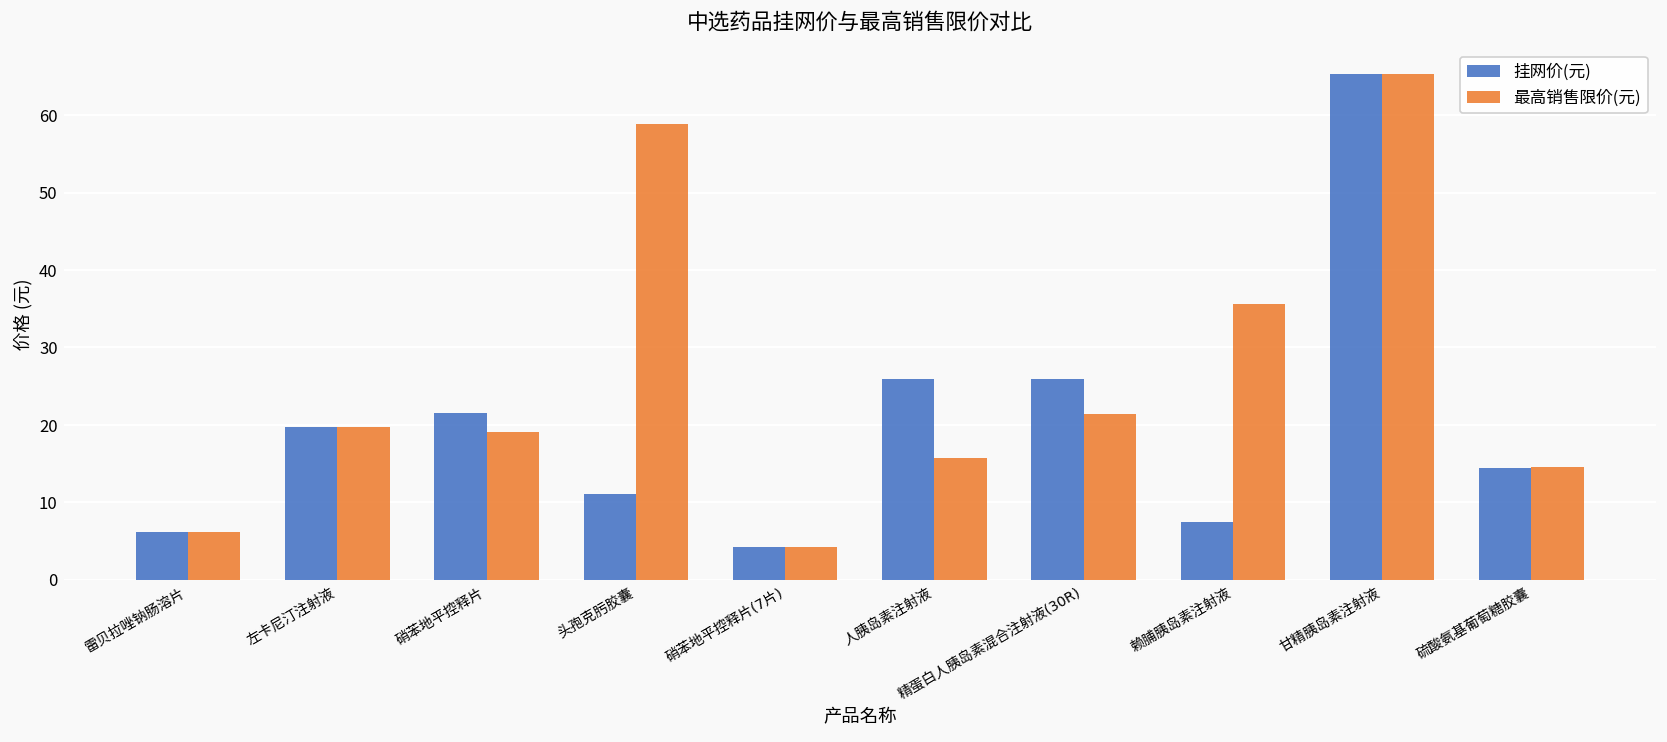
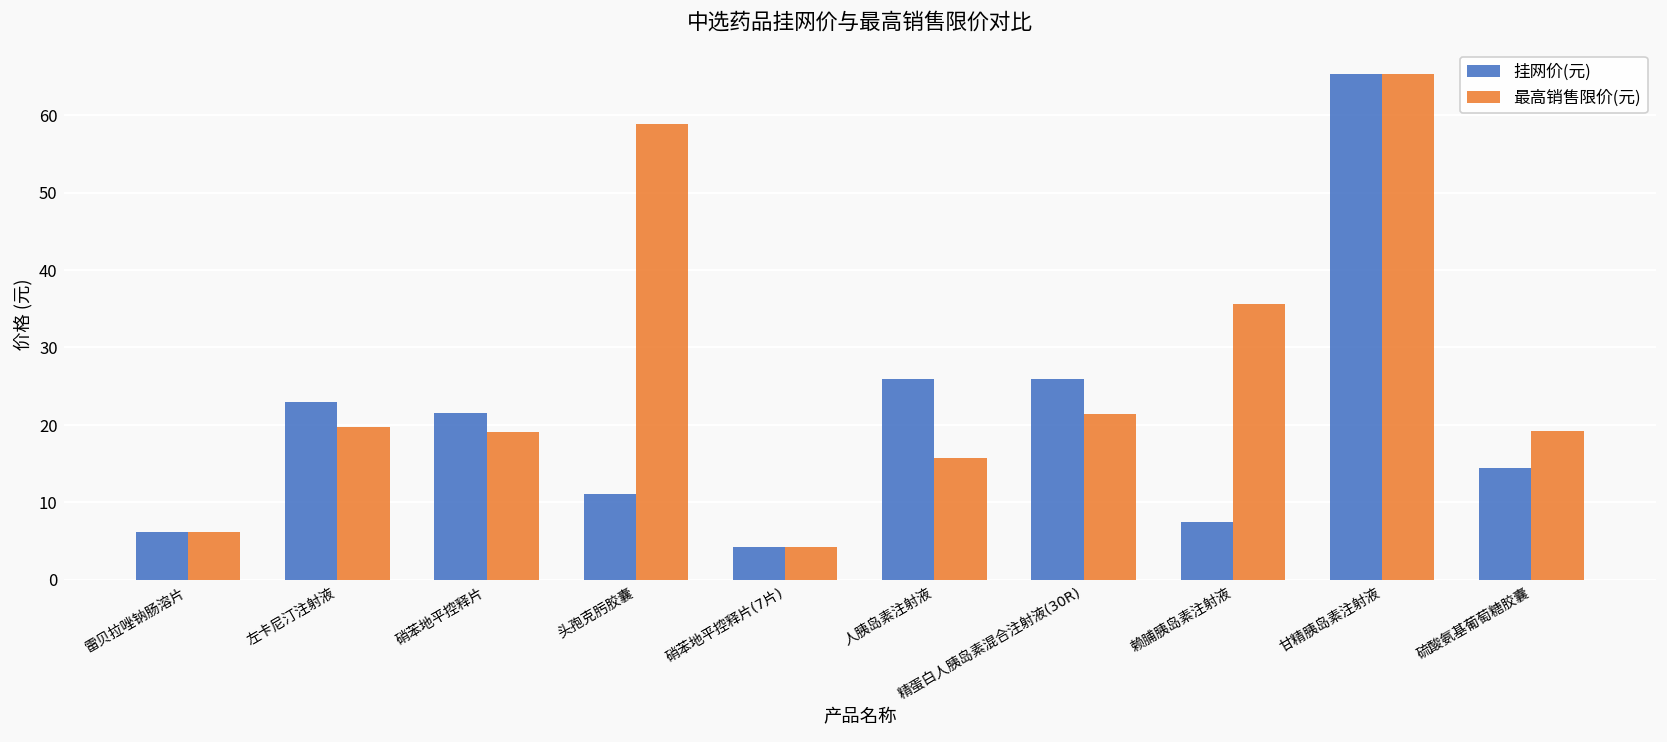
挂网价(元), 左卡尼汀注射液: 20 -> 23
最高销售限价(元), 硫酸氨基葡萄糖胶囊: 15 -> 19
